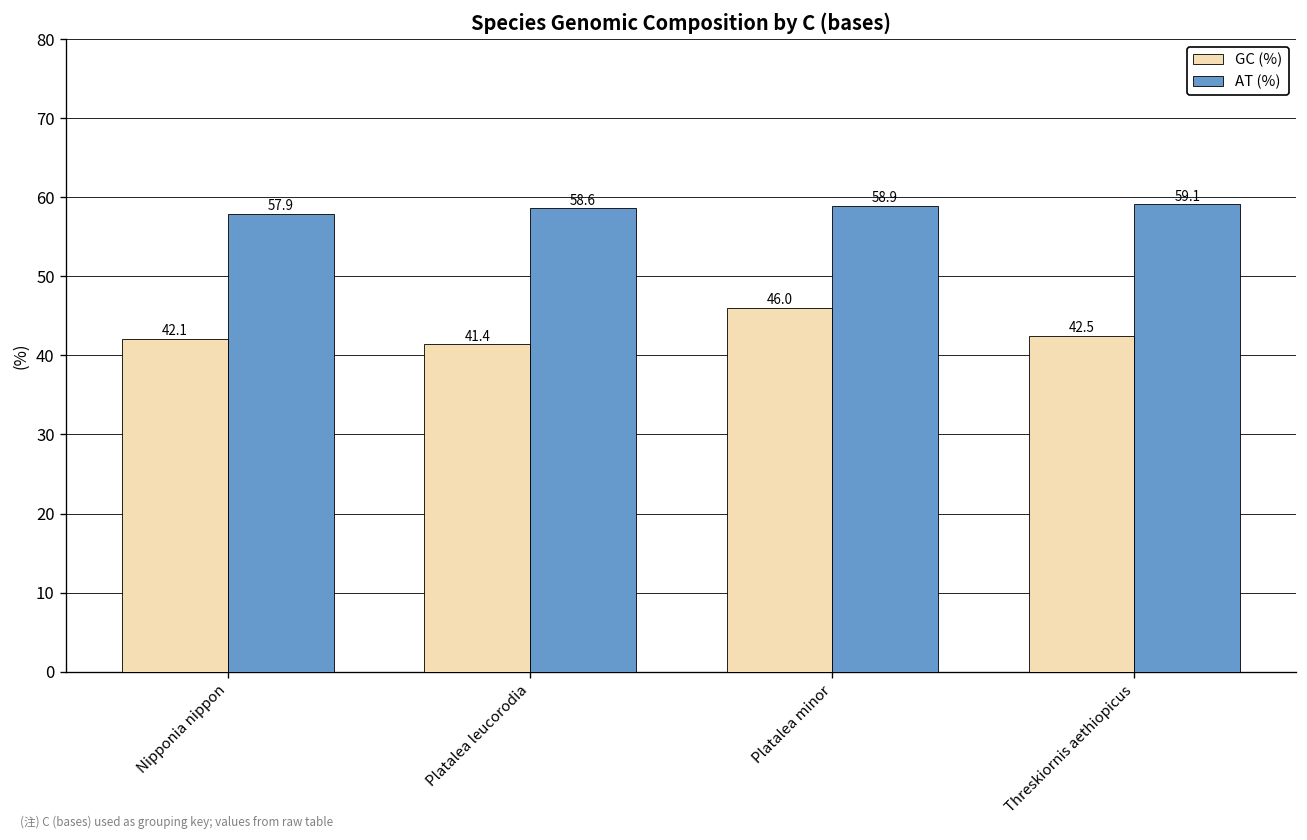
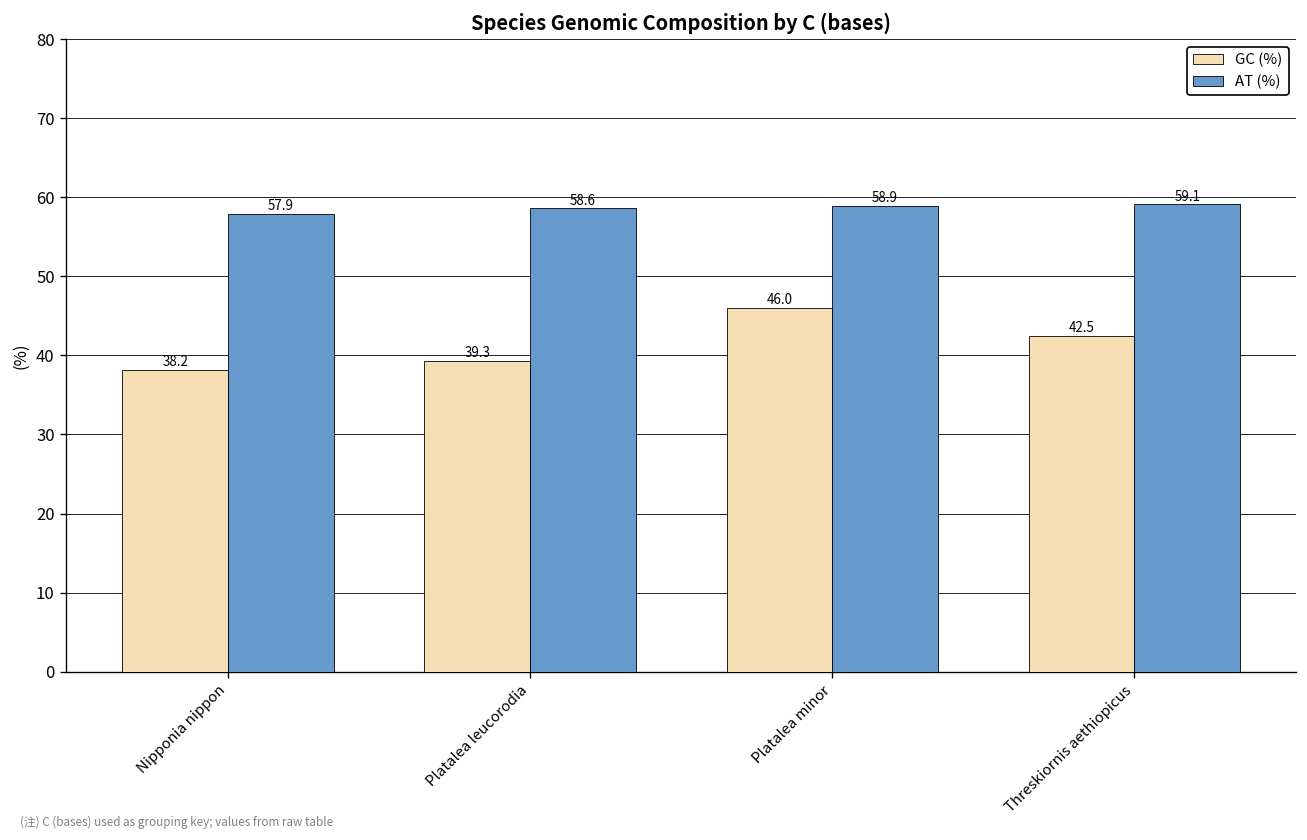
GC (%), Nipponia nippon: 42.1 -> 38.2
GC (%), Platalea leucorodia: 41.4 -> 39.3
